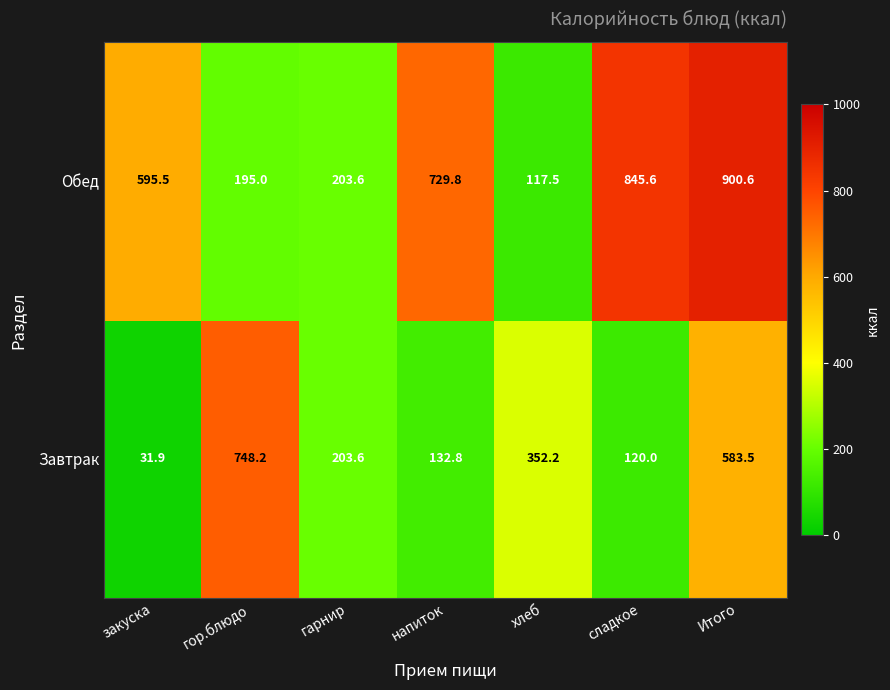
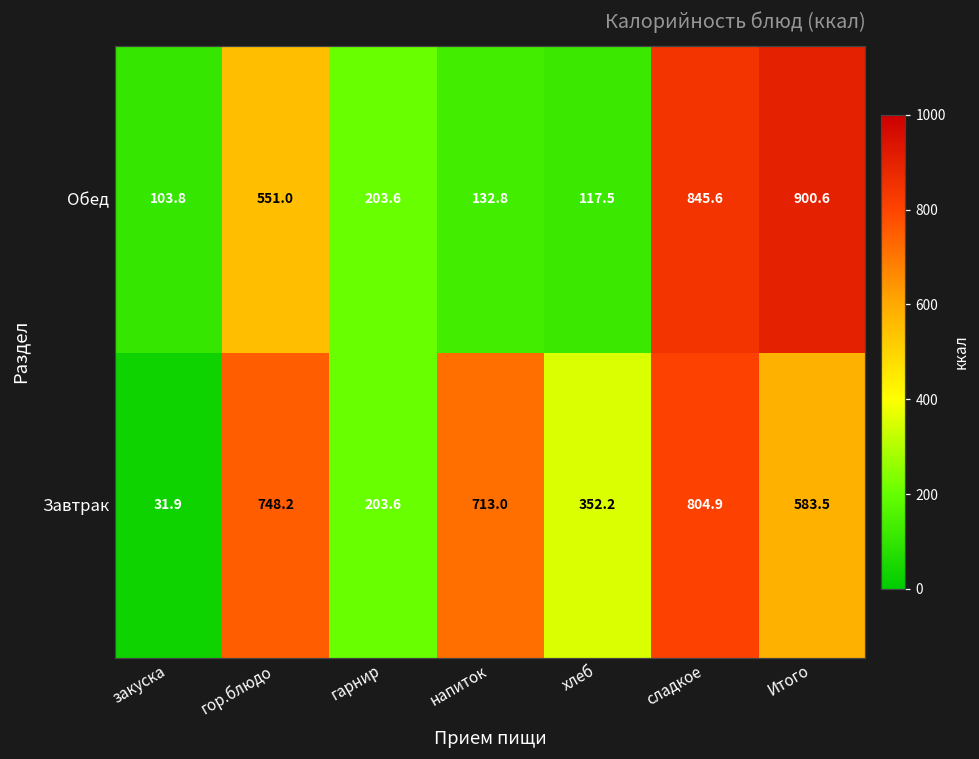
Обед, закуска: 595.5 -> 103.8
Обед, гор.блюдо: 195.0 -> 551.0
Обед, напиток: 729.8 -> 132.8
Завтрак, напиток: 132.8 -> 713.0
Завтрак, сладкое: 120.0 -> 804.9
